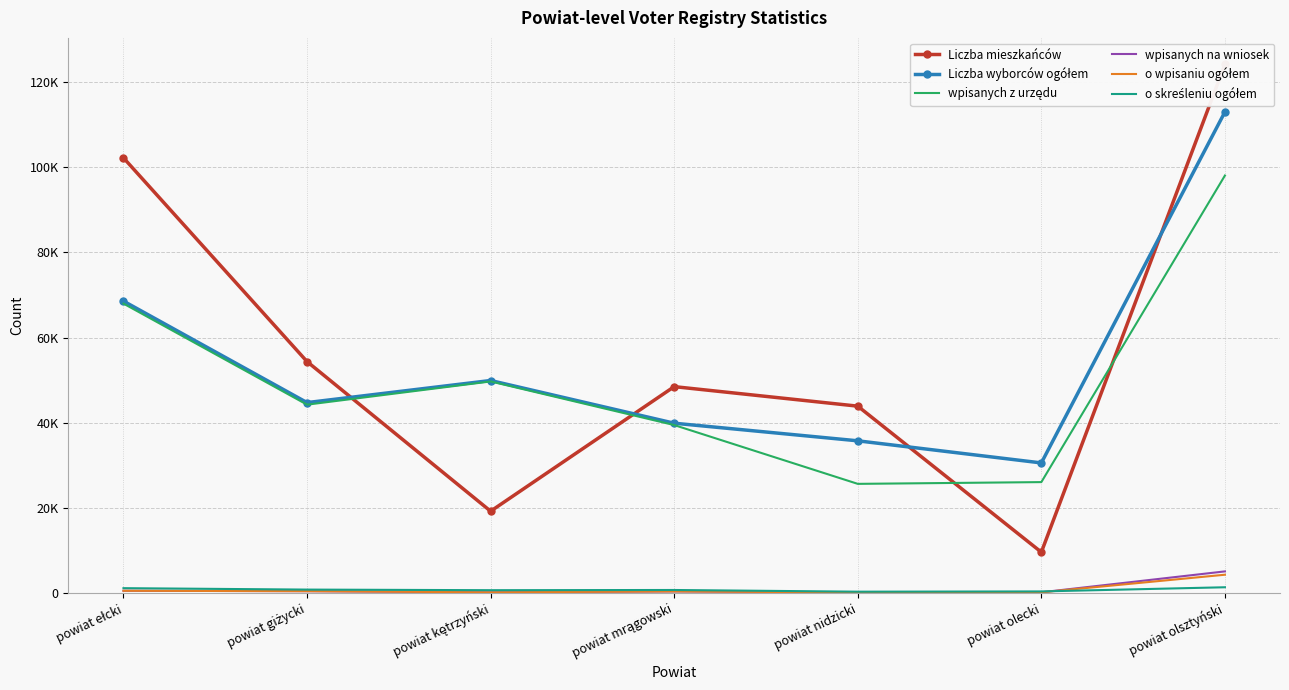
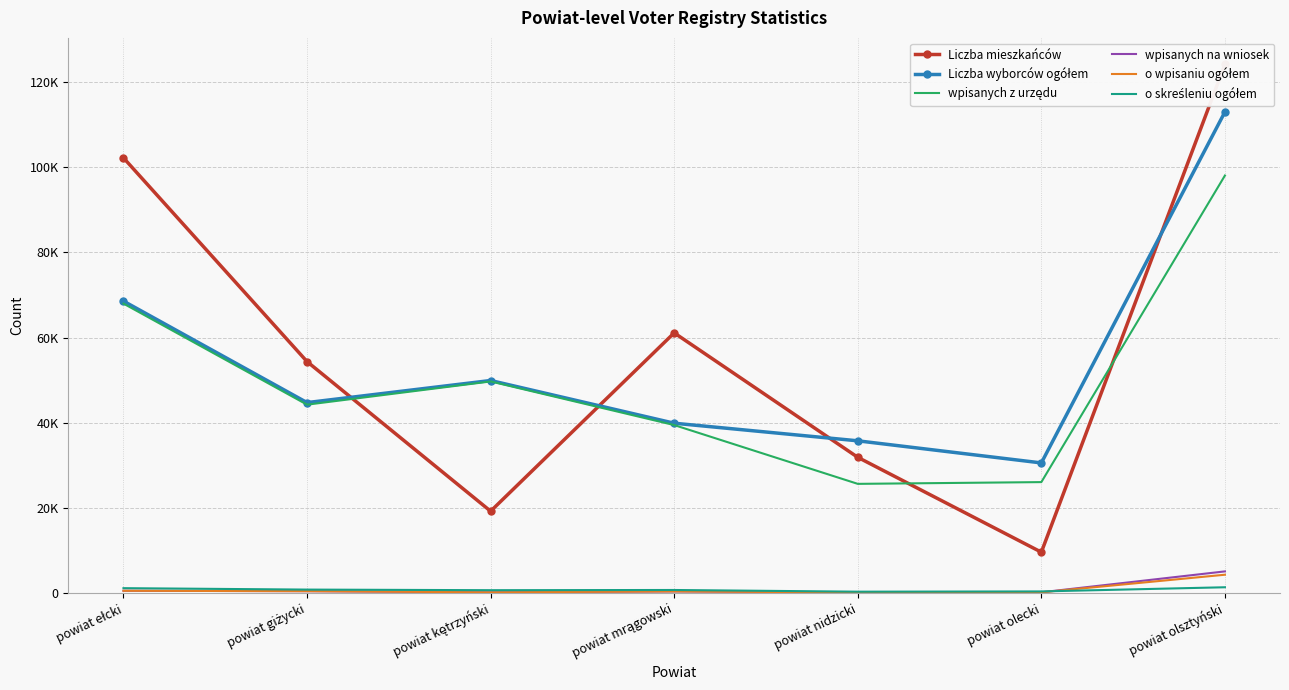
Liczba mieszkańców, powiat mrągowski: 49000 -> 61000
Liczba mieszkańców, powiat nidzicki: 44000 -> 32000
